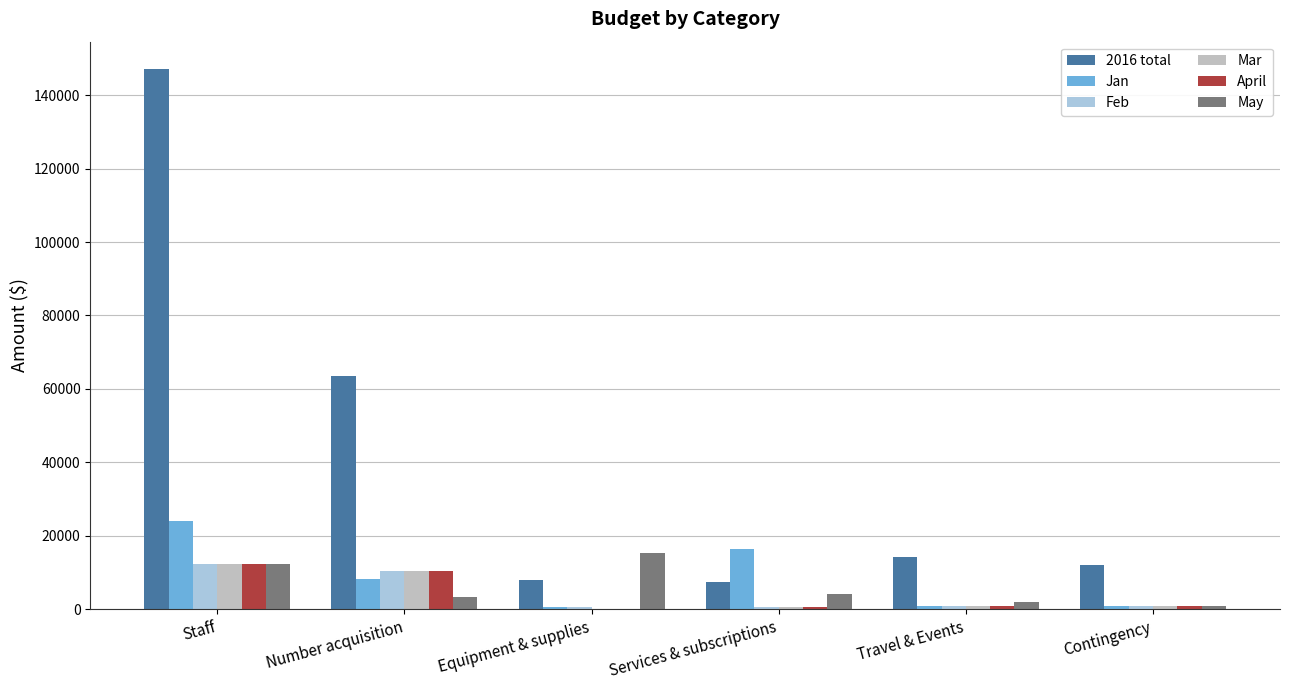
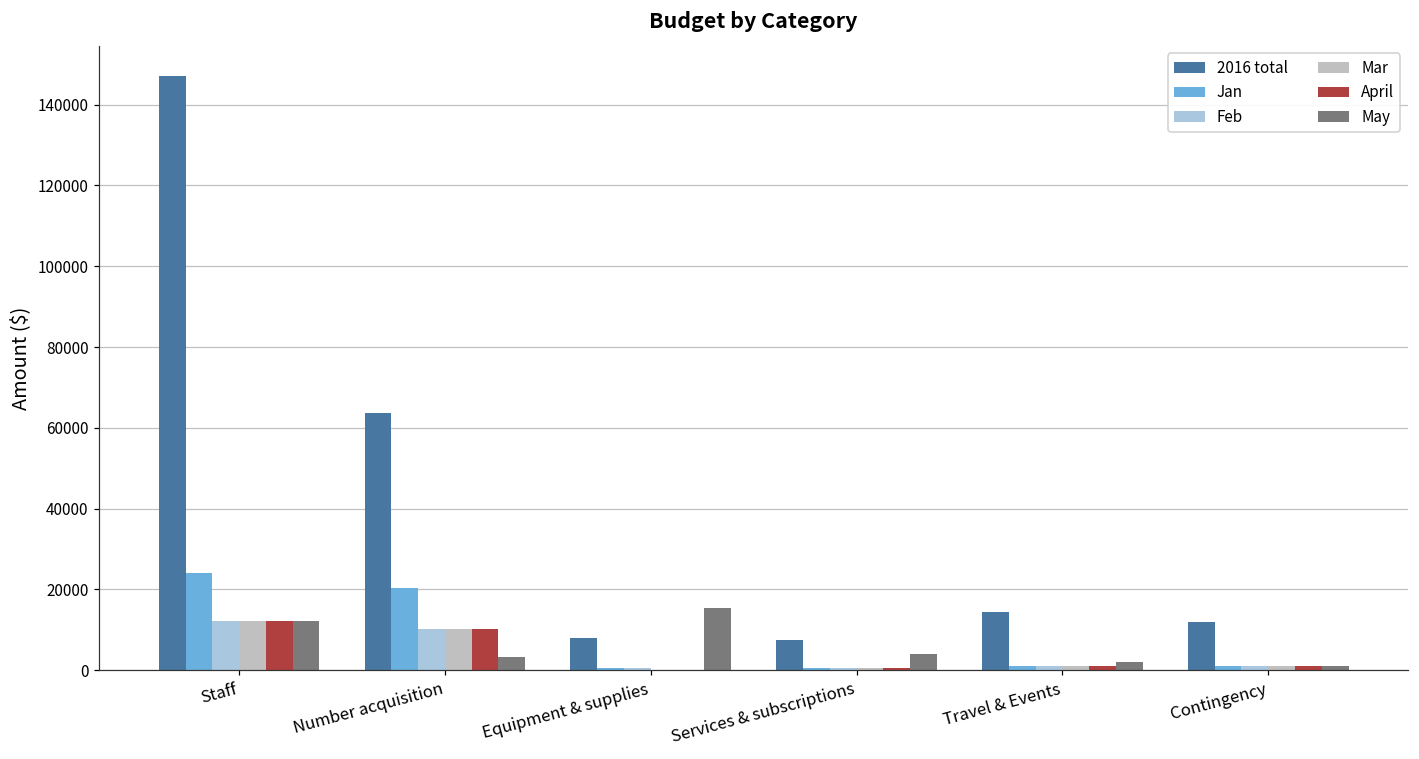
Jan, Number acquisition: 8000 -> 20000
Jan, Services & subscriptions: 16000 -> 1000
